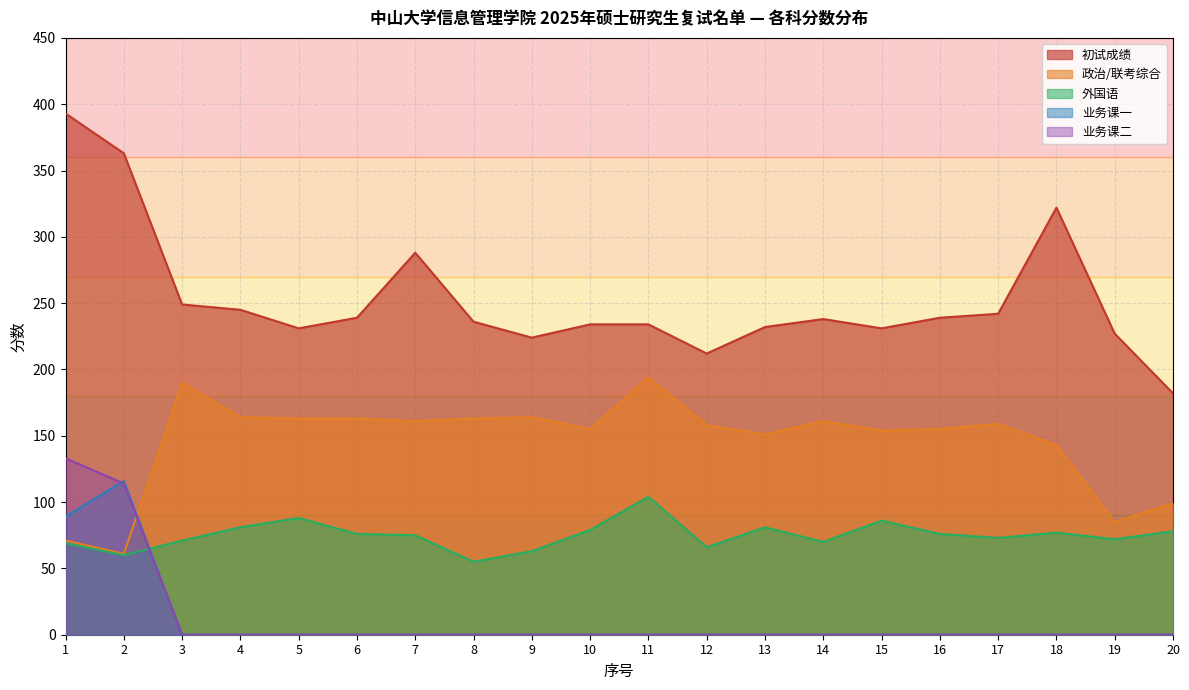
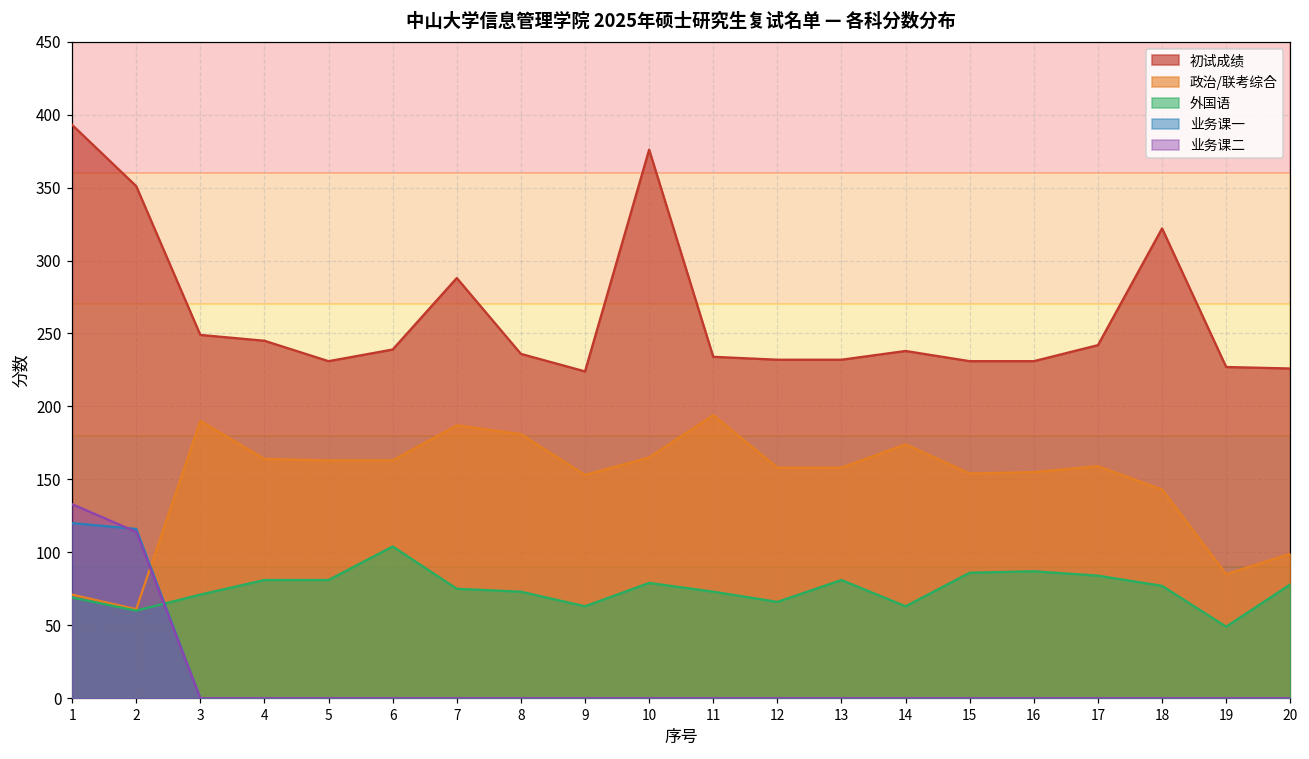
业务课一, 1: 89 -> 120
初试成绩, 2: 363 -> 351
外国语, 5: 88 -> 81
外国语, 6: 76 -> 104
政治/联考综合, 7: 161 -> 187
政治/联考综合, 8: 163 -> 181
外国语, 8: 55 -> 73
政治/联考综合, 9: 164 -> 153
初试成绩, 10: 234 -> 376
政治/联考综合, 10: 155 -> 165
外国语, 11: 104 -> 73
初试成绩, 12: 212 -> 232
政治/联考综合, 13: 151 -> 158
政治/联考综合, 14: 161 -> 174
外国语, 14: 70 -> 63
初试成绩, 16: 239 -> 231
外国语, 16: 76 -> 87
外国语, 17: 73 -> 84
外国语, 19: 72 -> 49
初试成绩, 20: 182 -> 226
